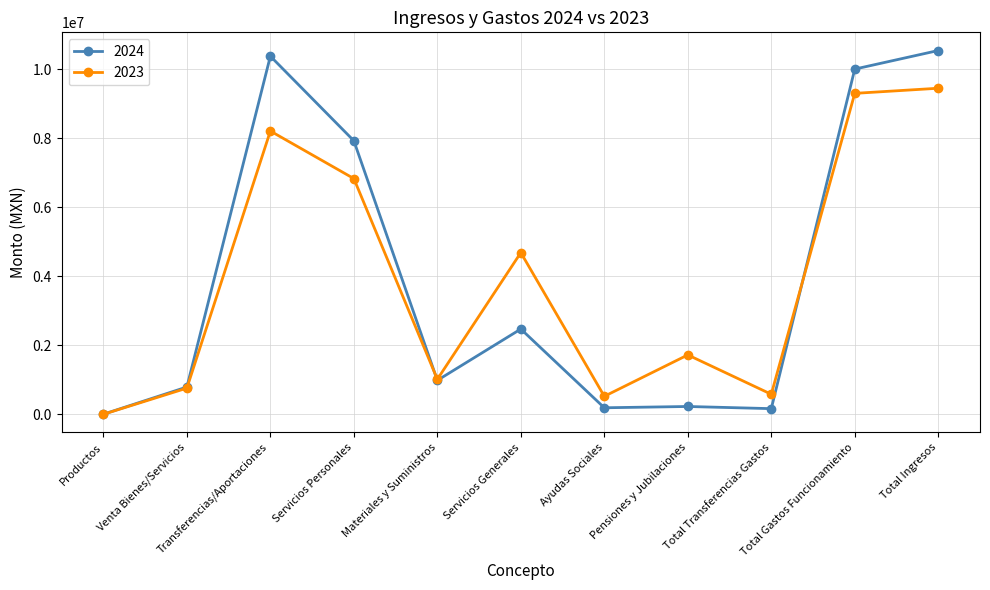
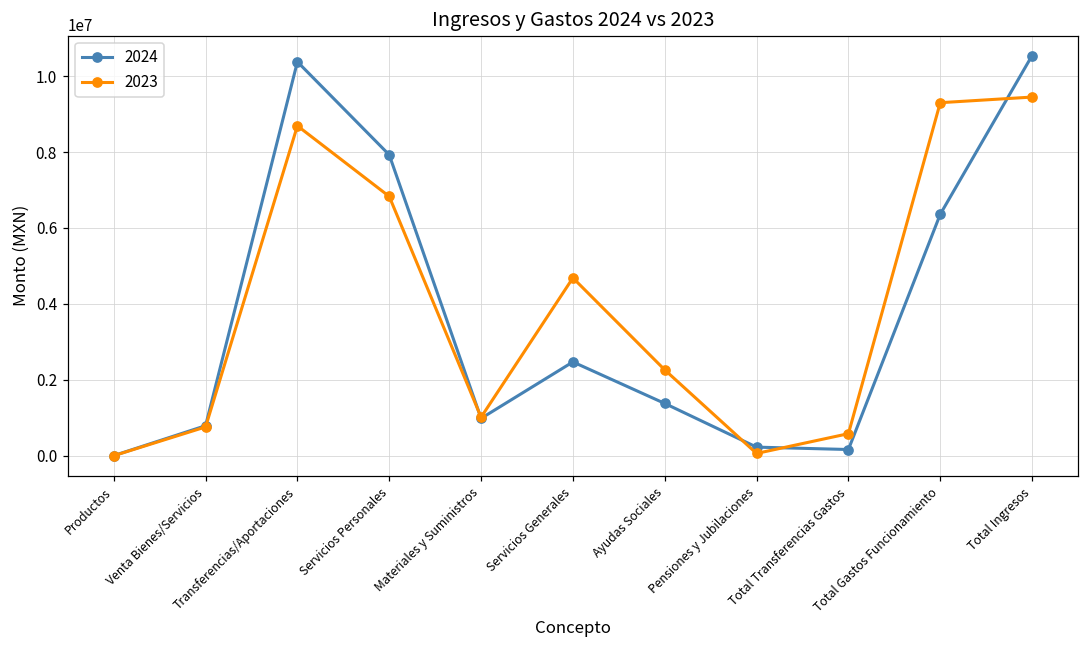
2023, Transferencias/Aportaciones: 8200000 -> 8700000
2024, Ayudas Sociales: 200000 -> 1400000
2023, Ayudas Sociales: 500000 -> 2300000
2023, Pensiones y Jubilaciones: 1700000 -> 100000
2024, Total Gastos Funcionamiento: 10000000 -> 6400000
